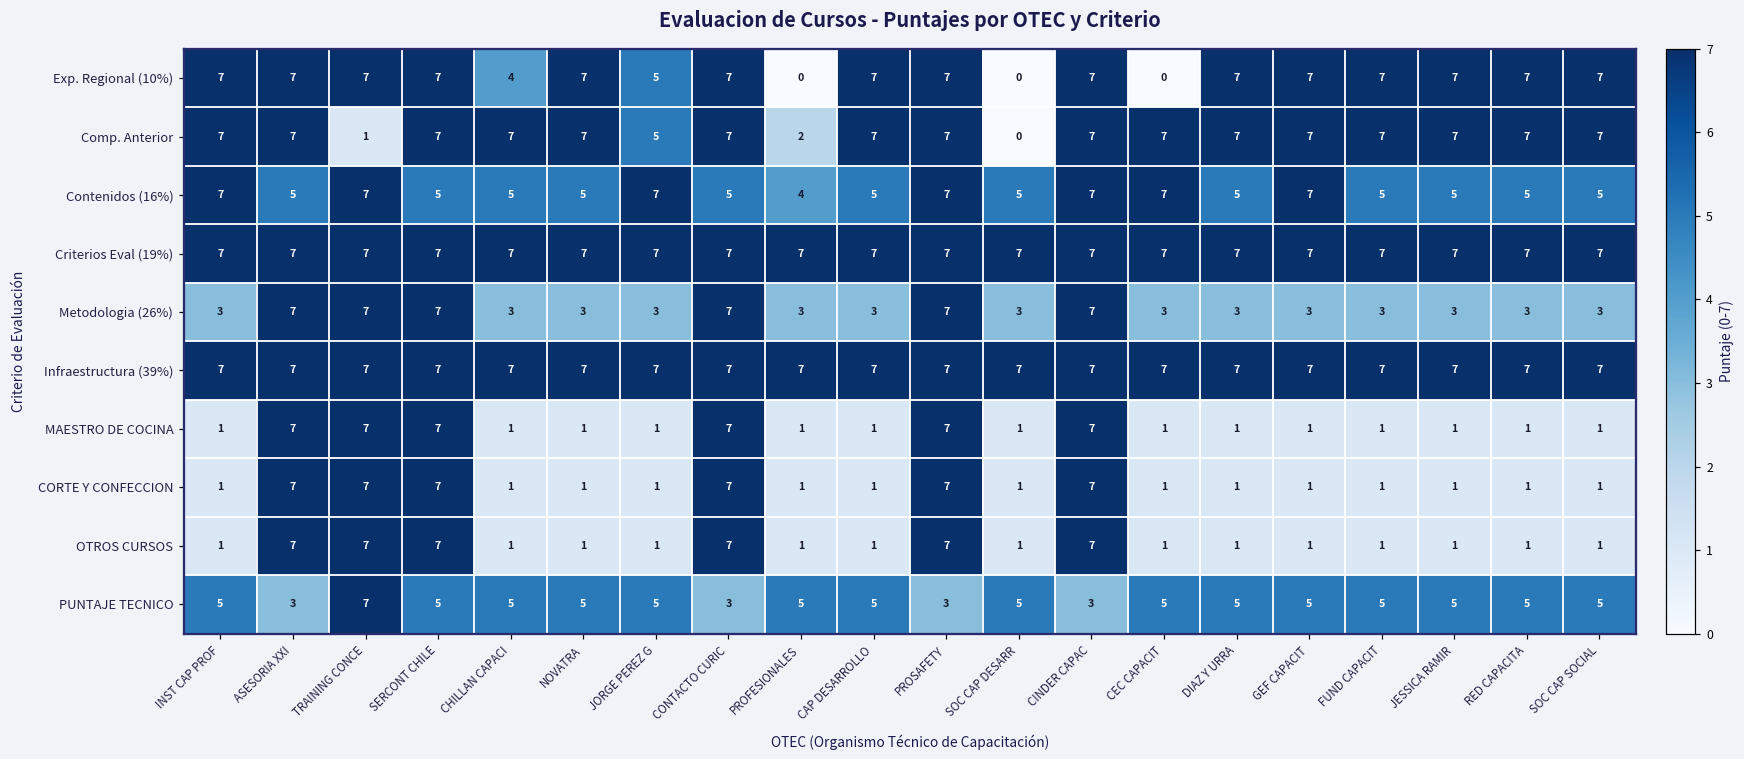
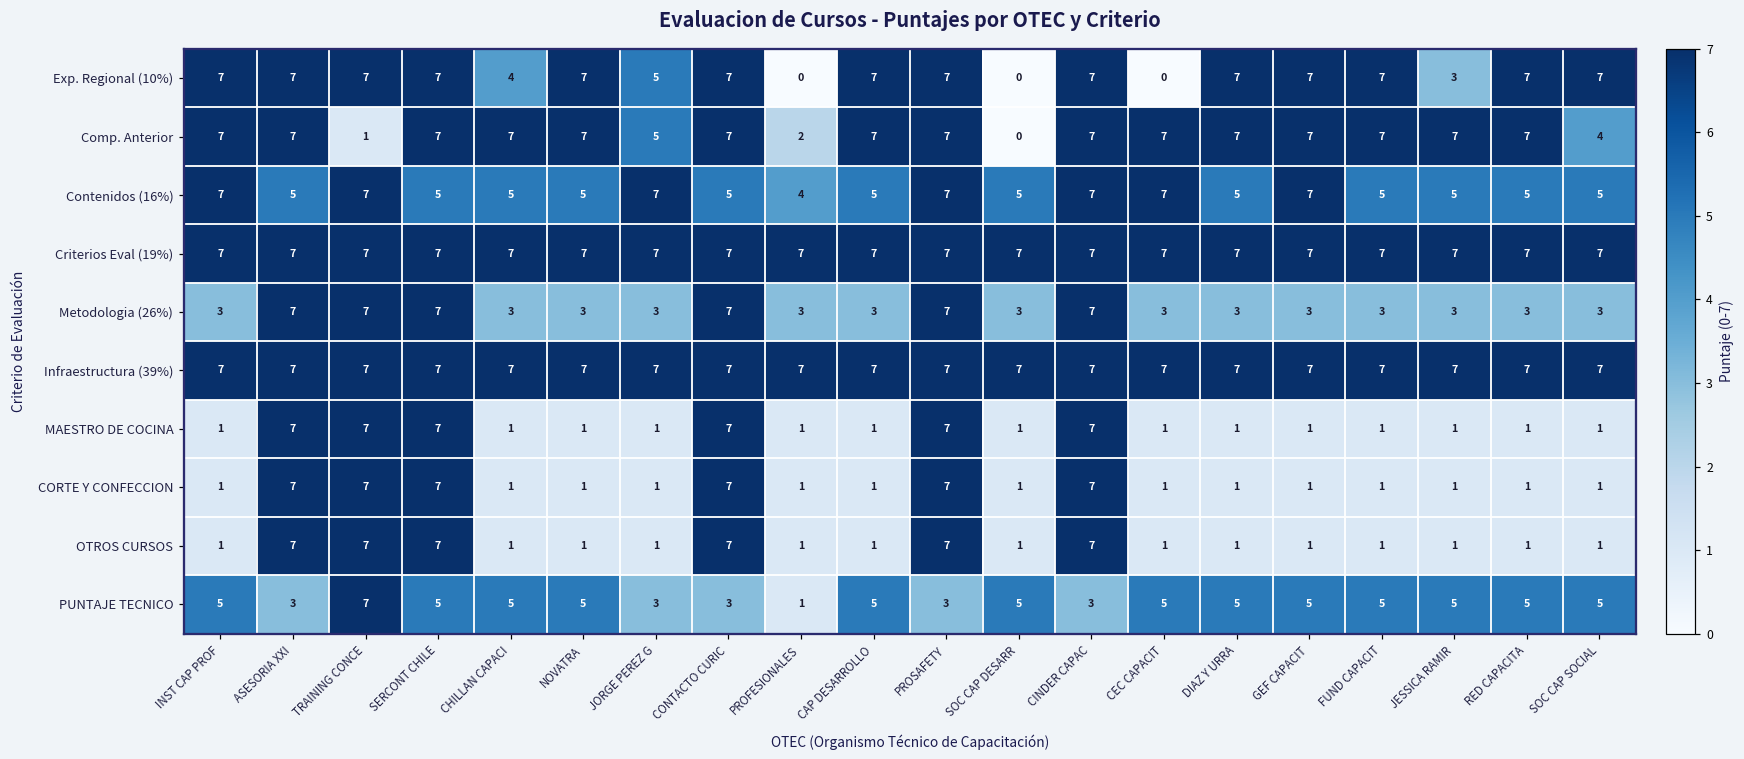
Exp. Regional (10%), JESSICA RAMIR: 7 -> 3
Comp. Anterior, SOC CAP SOCIAL: 7 -> 4
PUNTAJE TECNICO, JORGE PEREZ G: 5 -> 3
PUNTAJE TECNICO, PROFESIONALES: 5 -> 1
